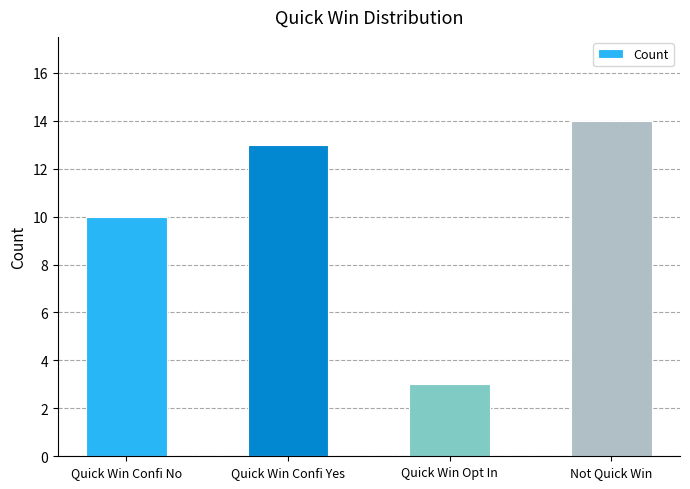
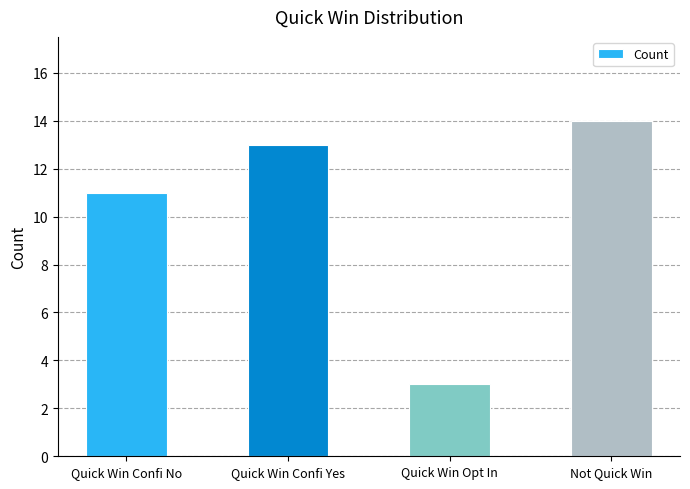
Quick Win Confi No: 10 -> 11
